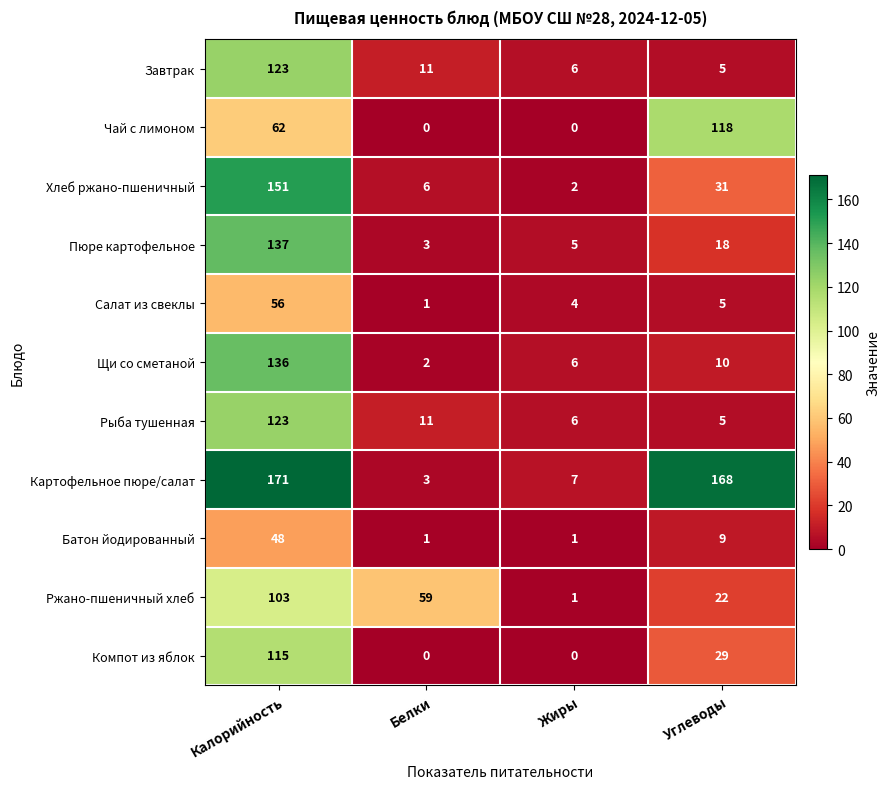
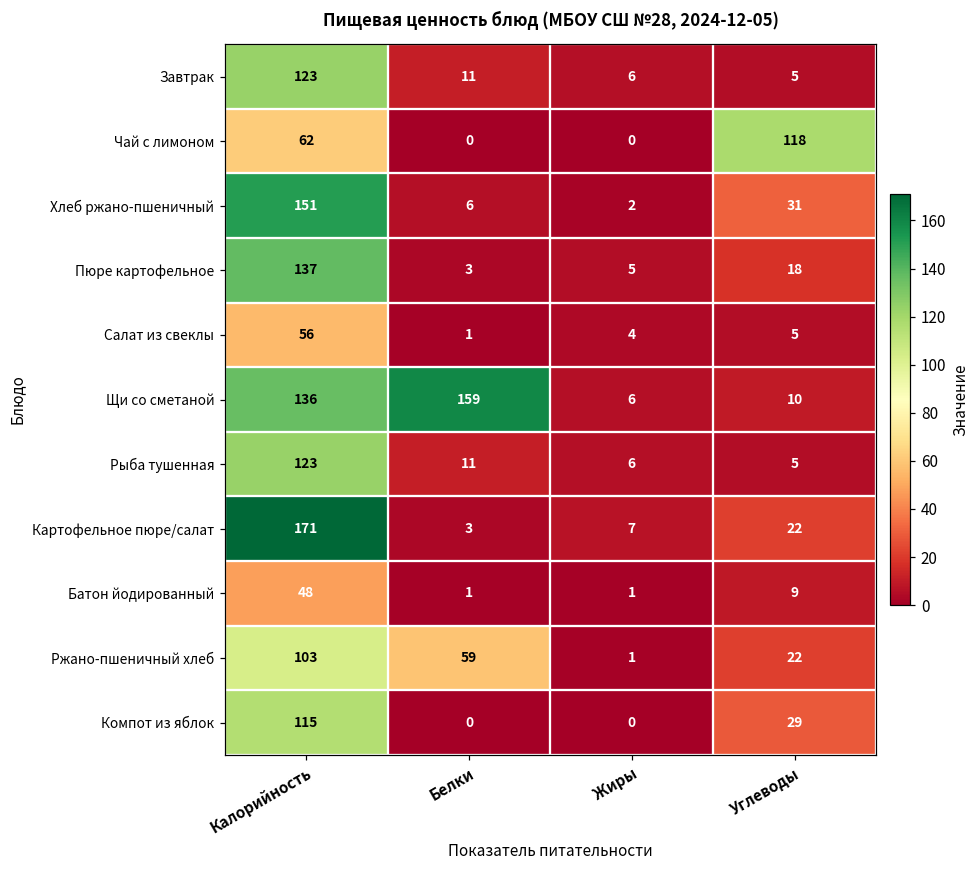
Щи со сметаной, Белки: 2 -> 159
Картофельное пюре/салат, Углеводы: 168 -> 22
